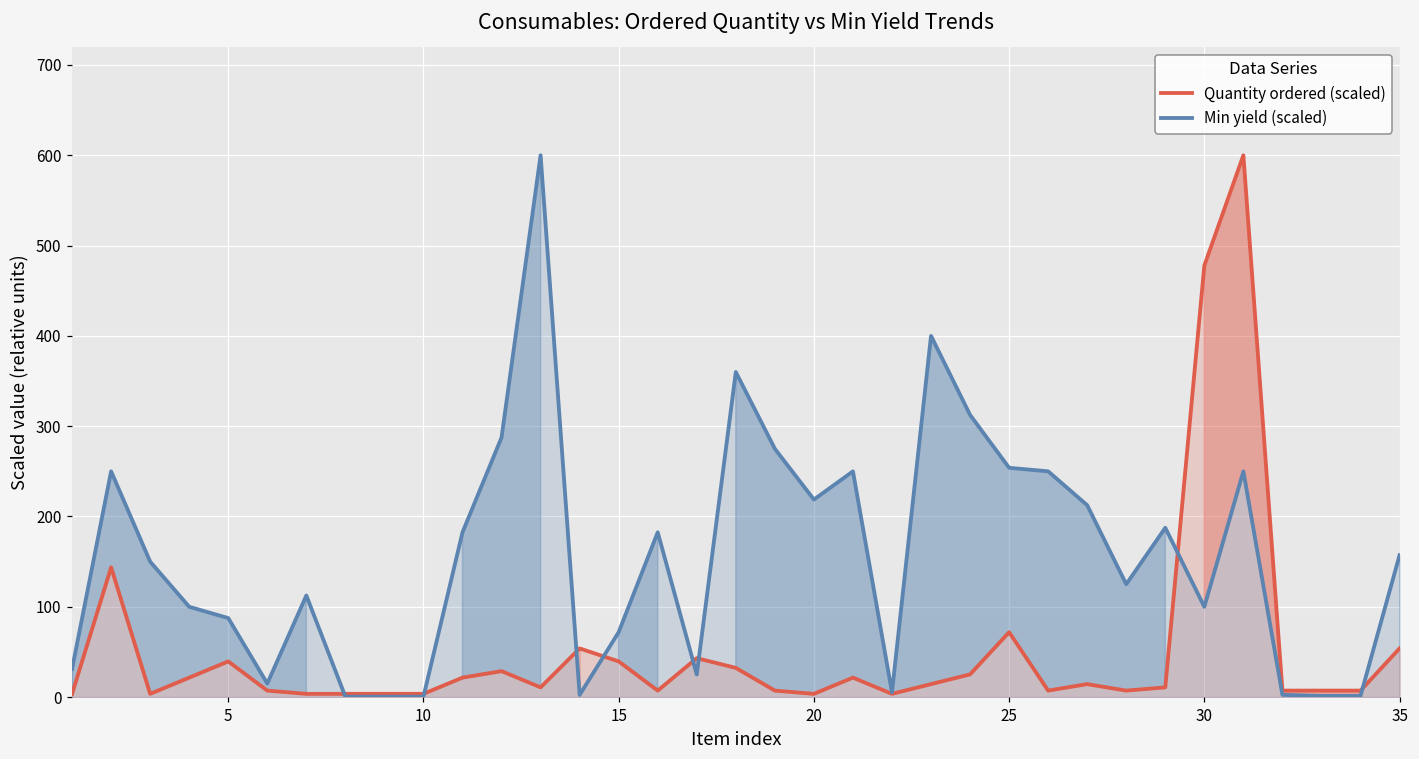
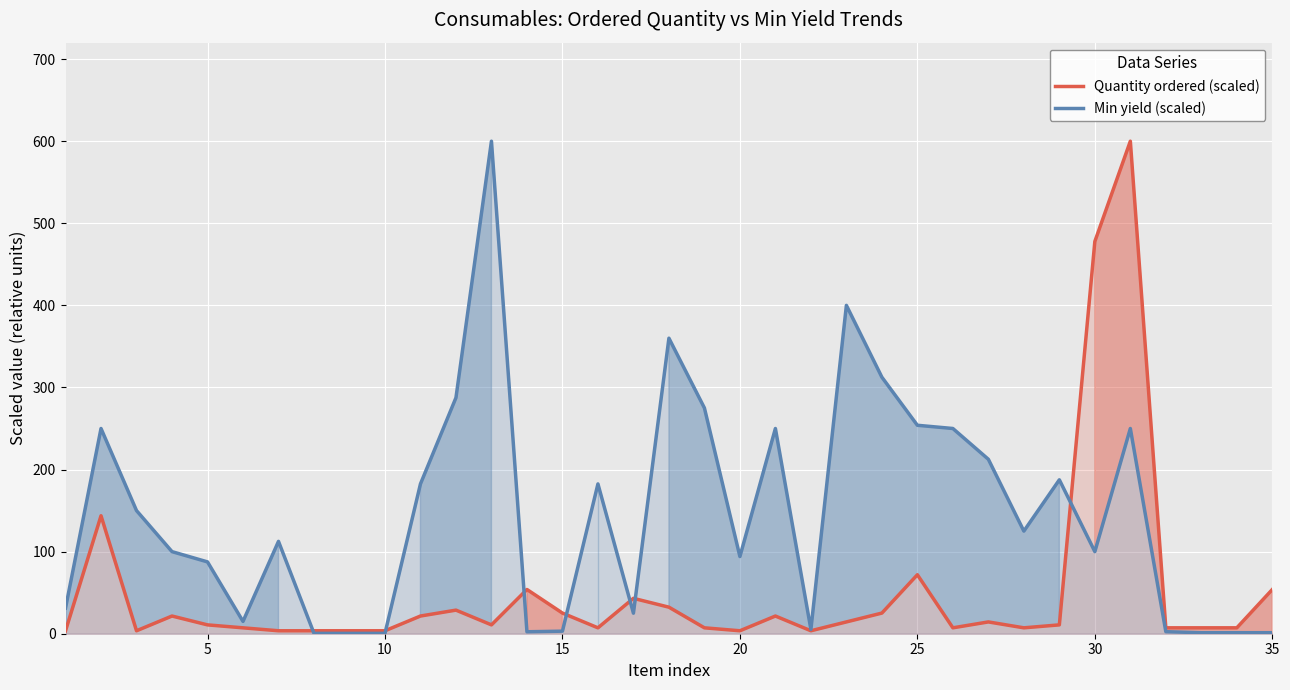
Quantity ordered (scaled), 5: 40 -> 10
Quantity ordered (scaled), 15: 40 -> 30
Min yield (scaled), 15: 70 -> 0
Min yield (scaled), 20: 220 -> 90
Min yield (scaled), 35: 160 -> 0
